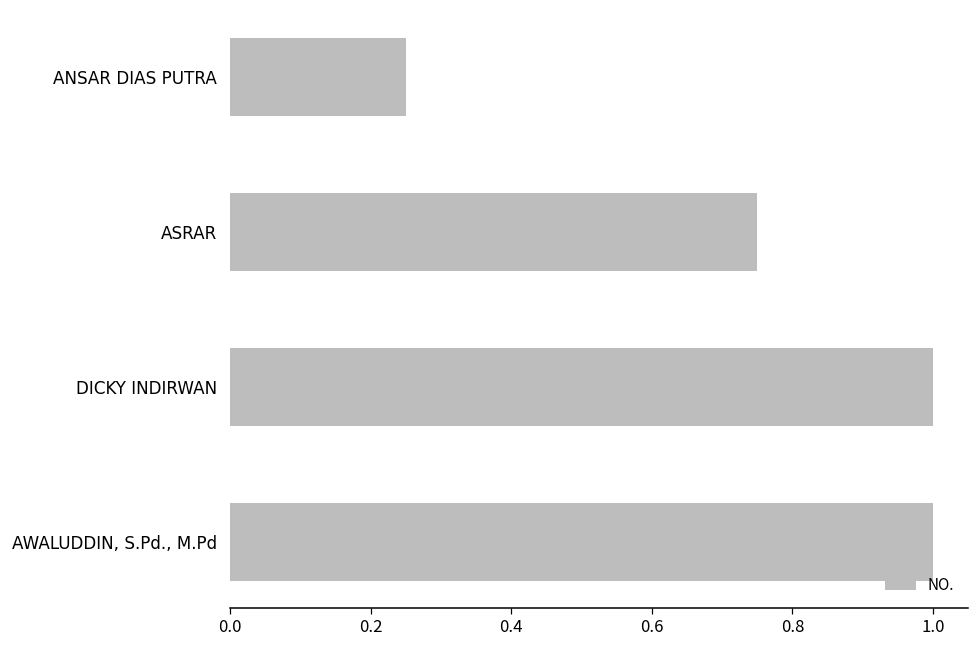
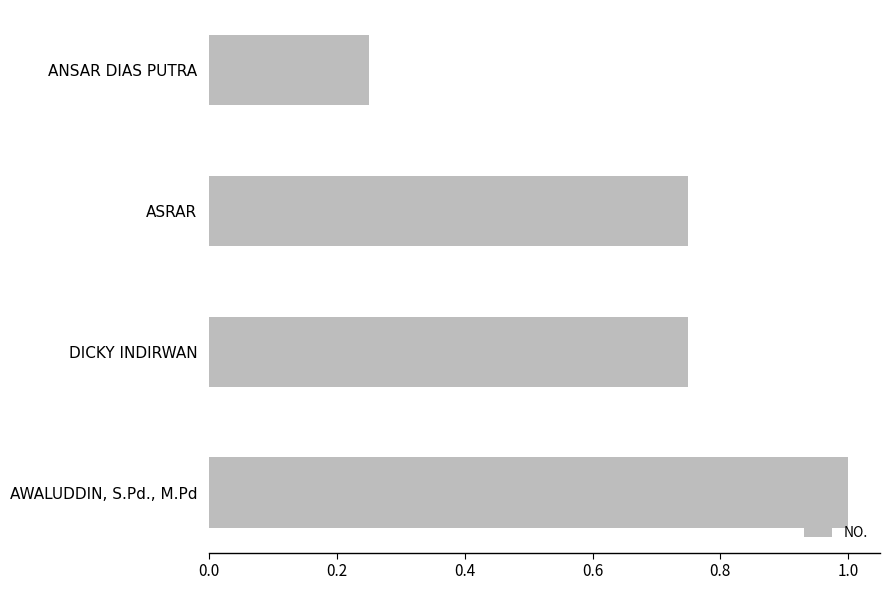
DICKY INDIRWAN: 1.00 -> 0.75
